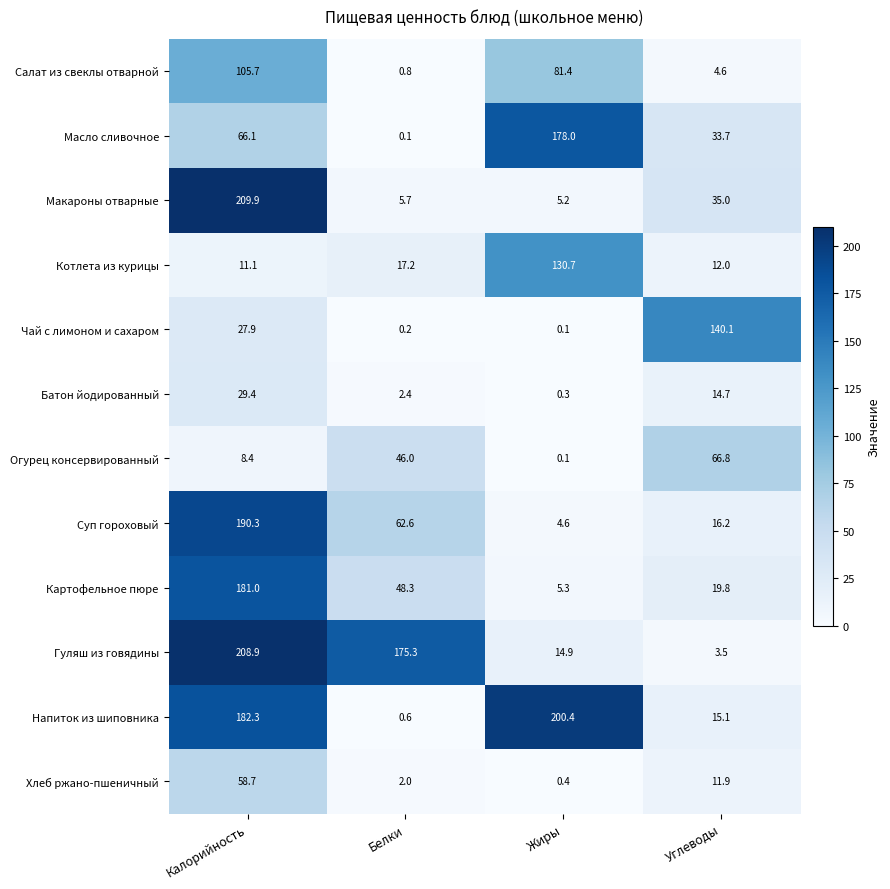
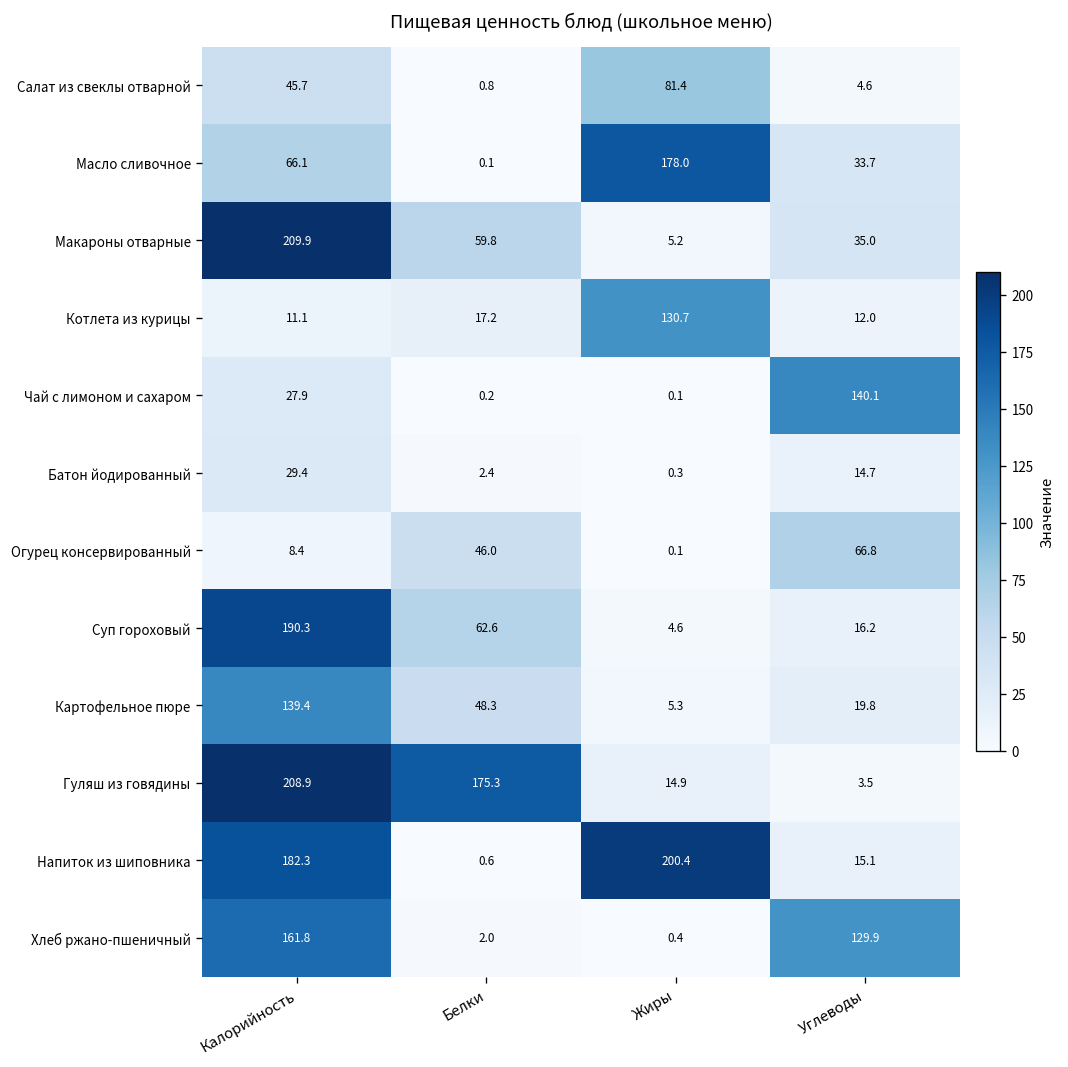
Салат из свеклы отварной, Калорийность: 105.7 -> 45.7
Макароны отварные, Белки: 5.7 -> 59.8
Картофельное пюре, Калорийность: 181.0 -> 139.4
Хлеб ржано-пшеничный, Калорийность: 58.7 -> 161.8
Хлеб ржано-пшеничный, Углеводы: 11.9 -> 129.9
